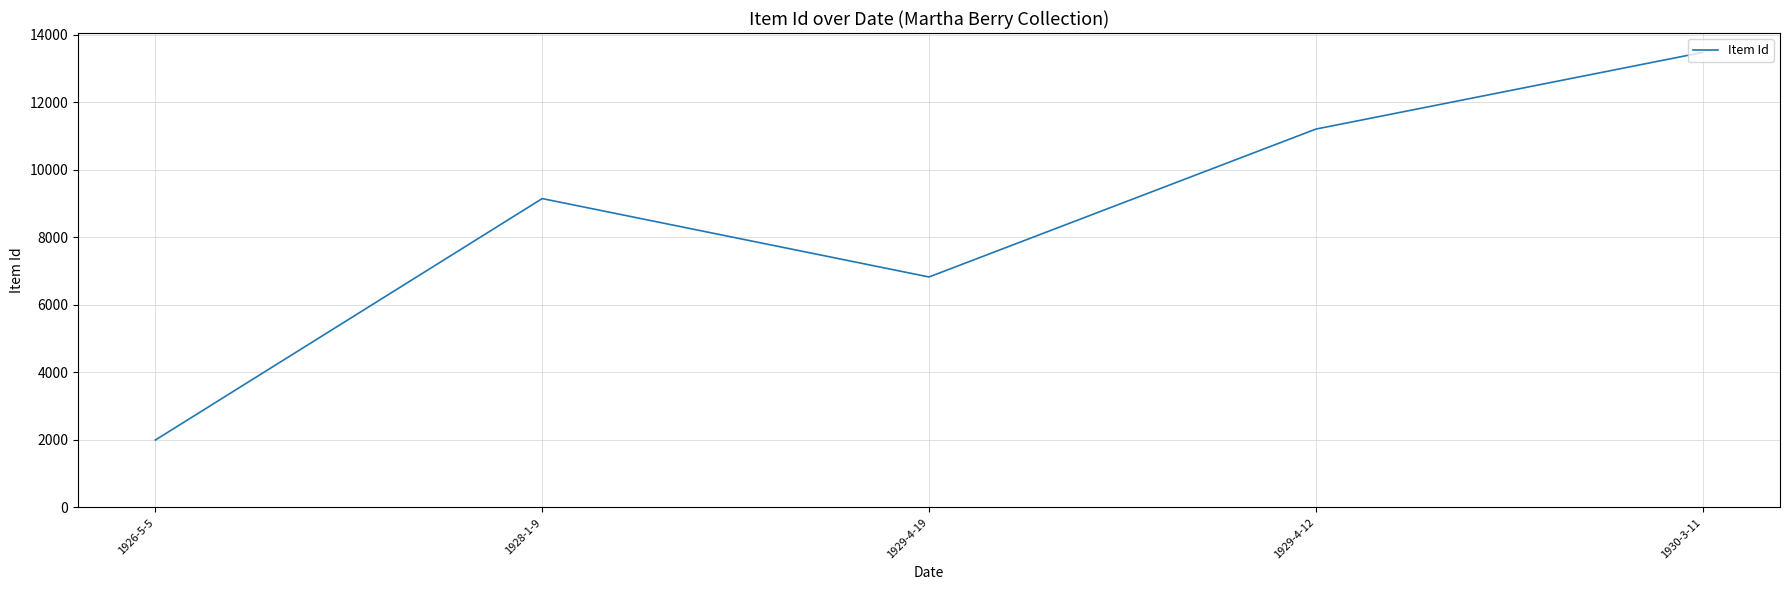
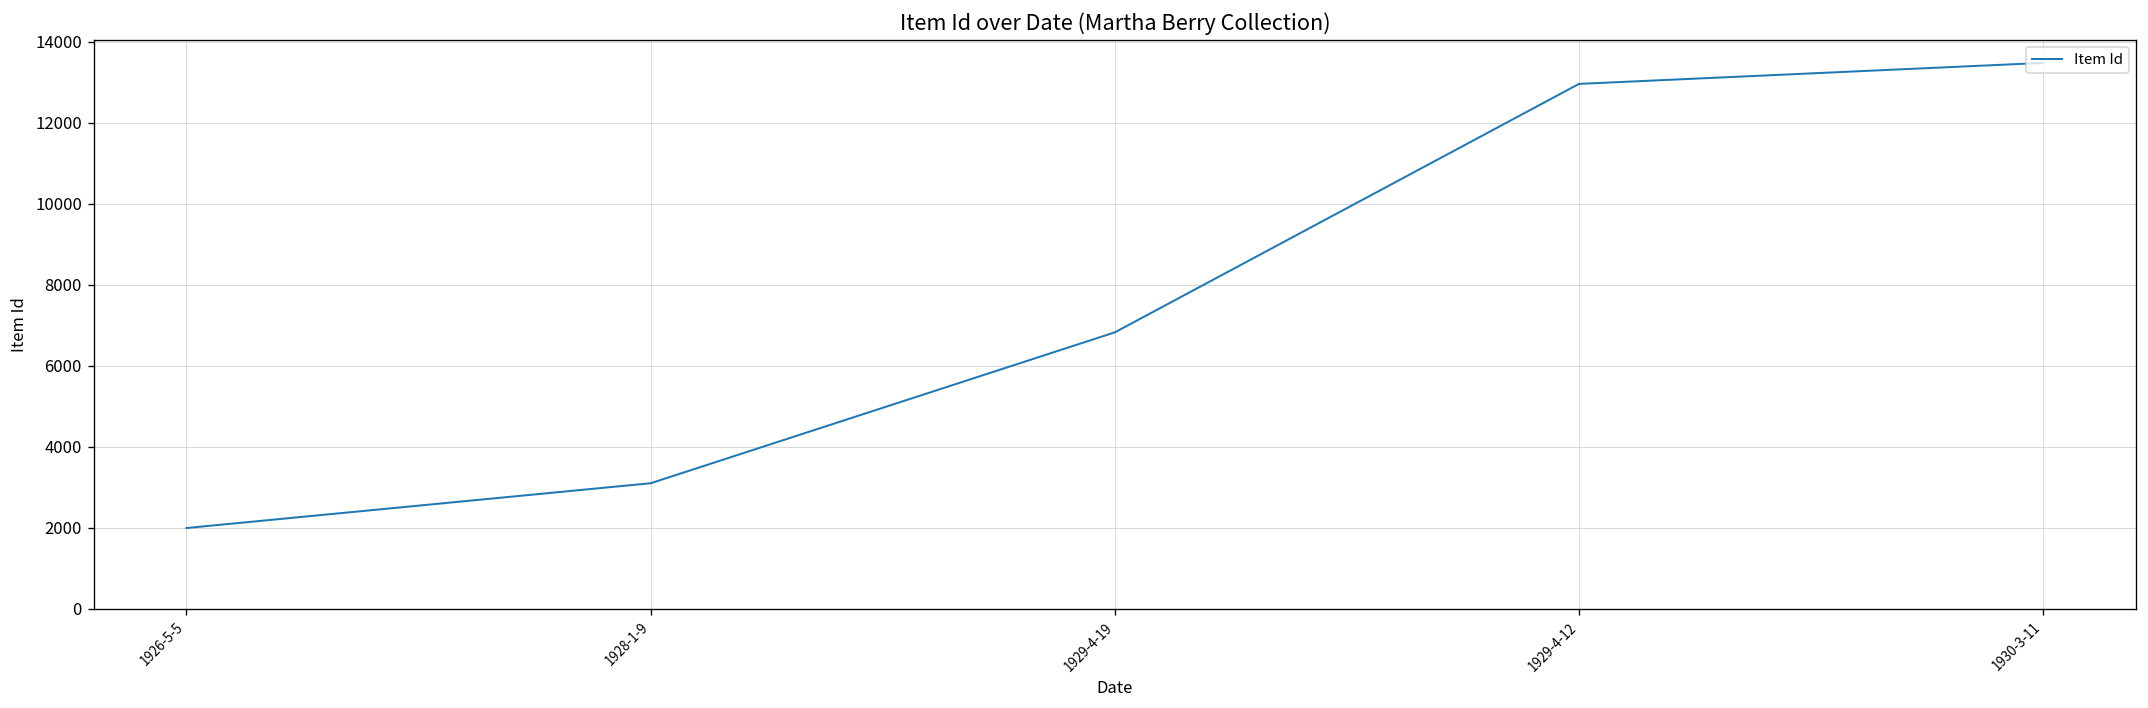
1928-1-9: 9200 -> 3100
1929-4-12: 11200 -> 13000
